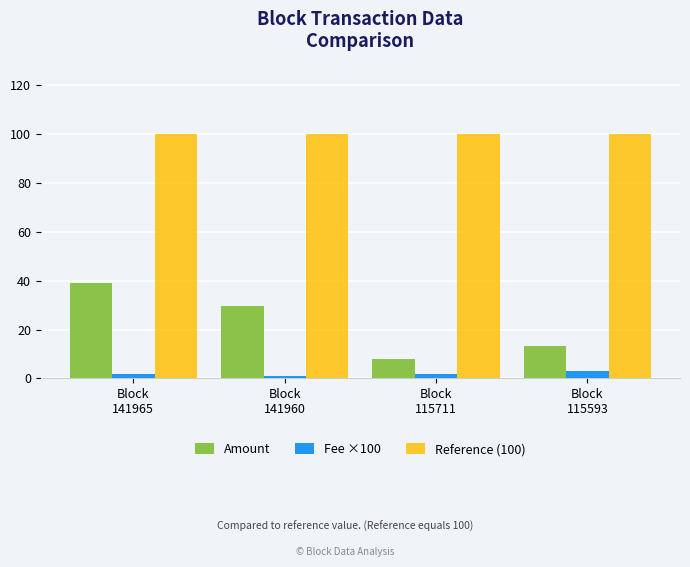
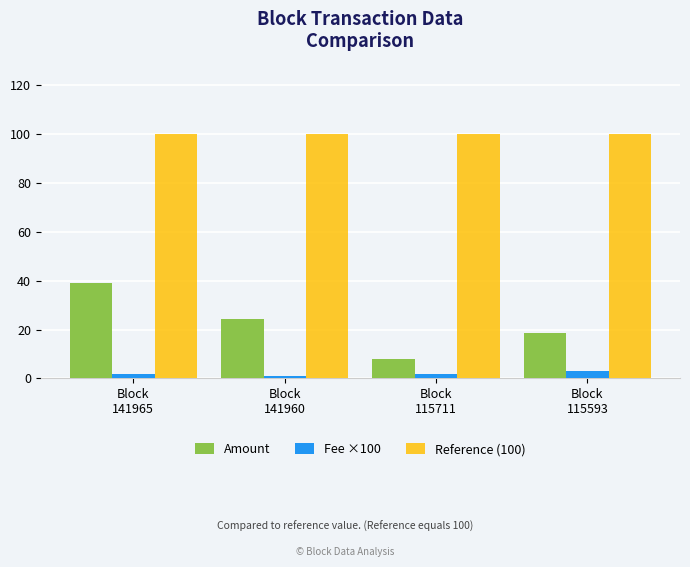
Amount, Block 141960: 30 -> 24
Amount, Block 115593: 13 -> 19
